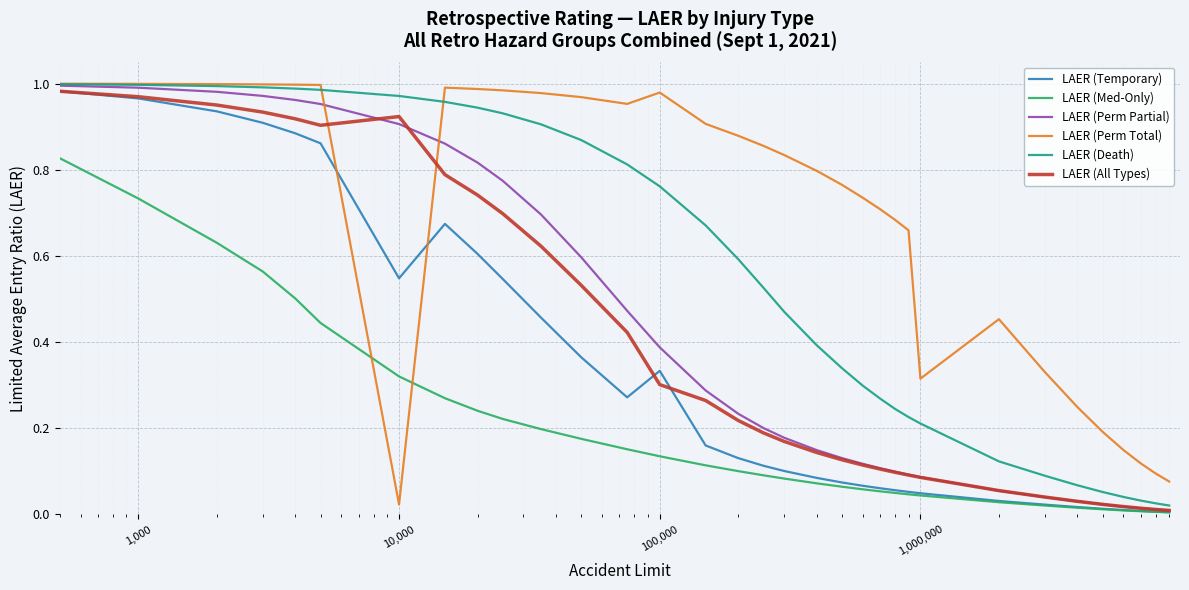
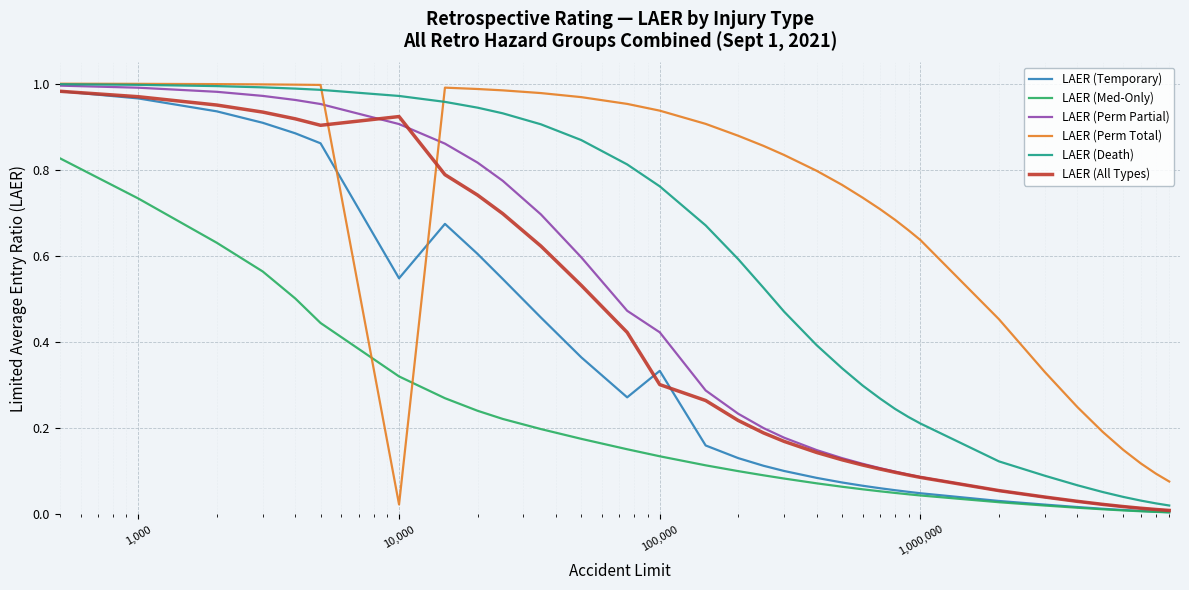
LAER (Perm Partial), 100,000: 0.39 -> 0.42
LAER (Perm Total), 100,000: 0.98 -> 0.94
LAER (Perm Total), 1,000,000: 0.32 -> 0.64
